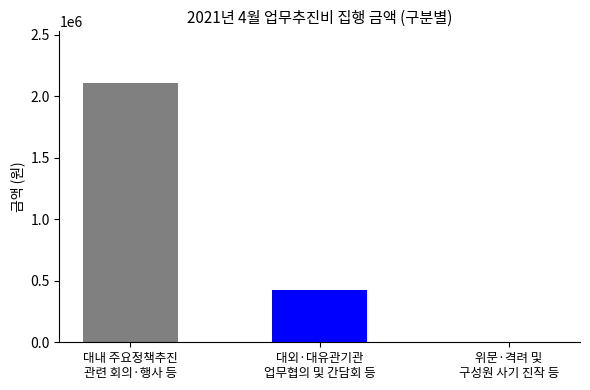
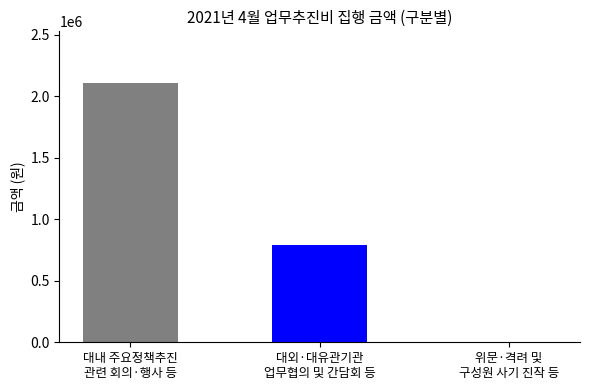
대외·대유관기관 업무협의 및 간담회 등: 420000 -> 790000
